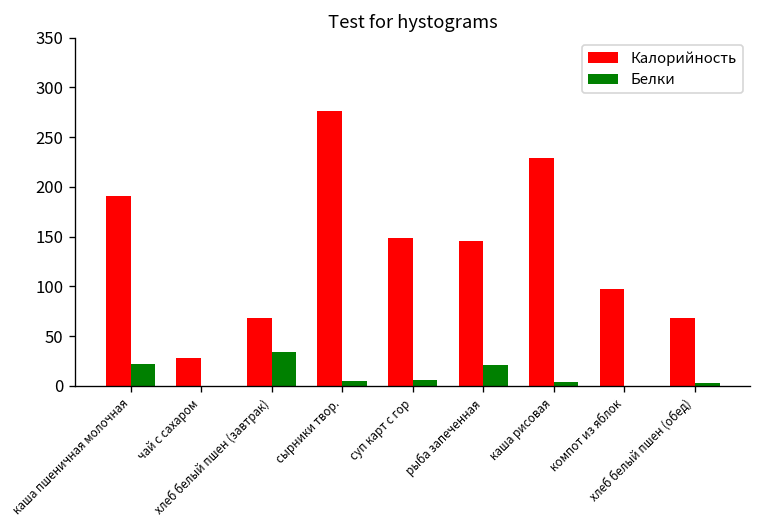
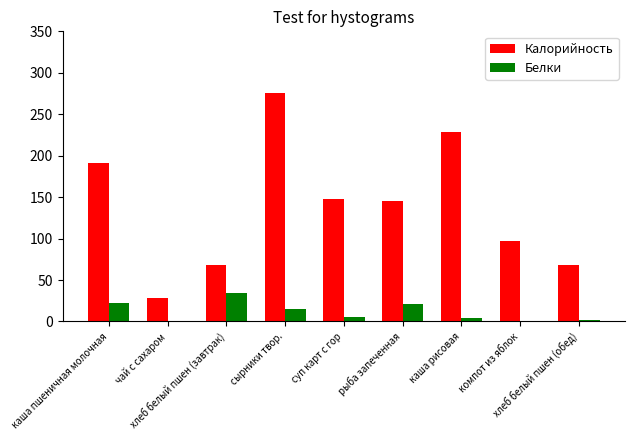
Белки, сырники твор.: 10 -> 20
